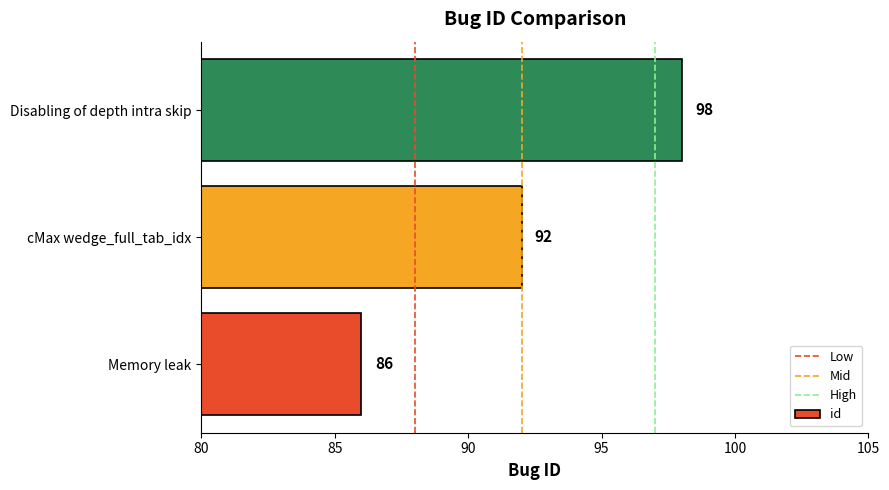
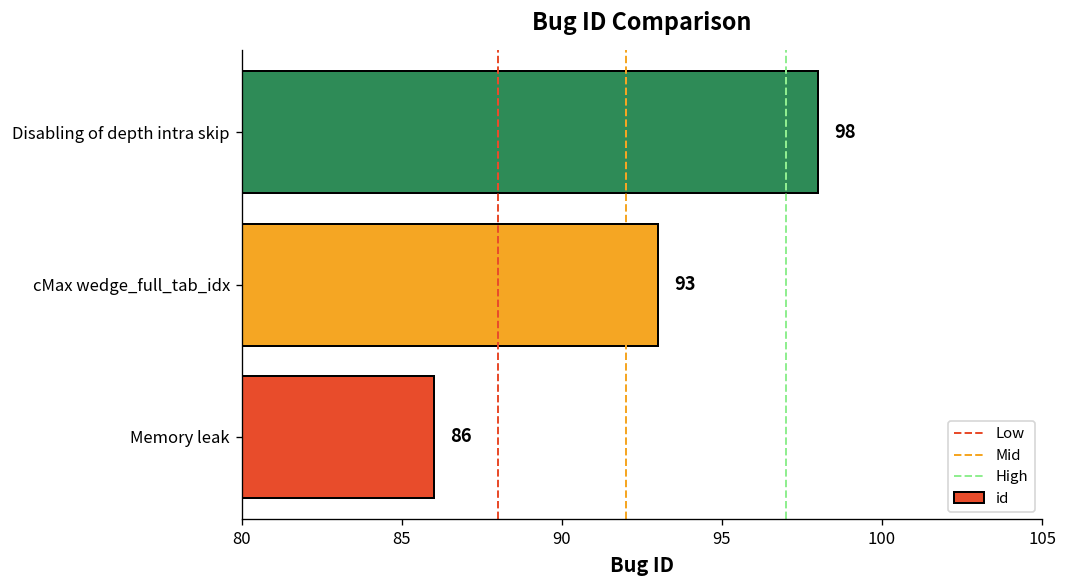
cMax wedge_full_tab_idx: 92 -> 93
